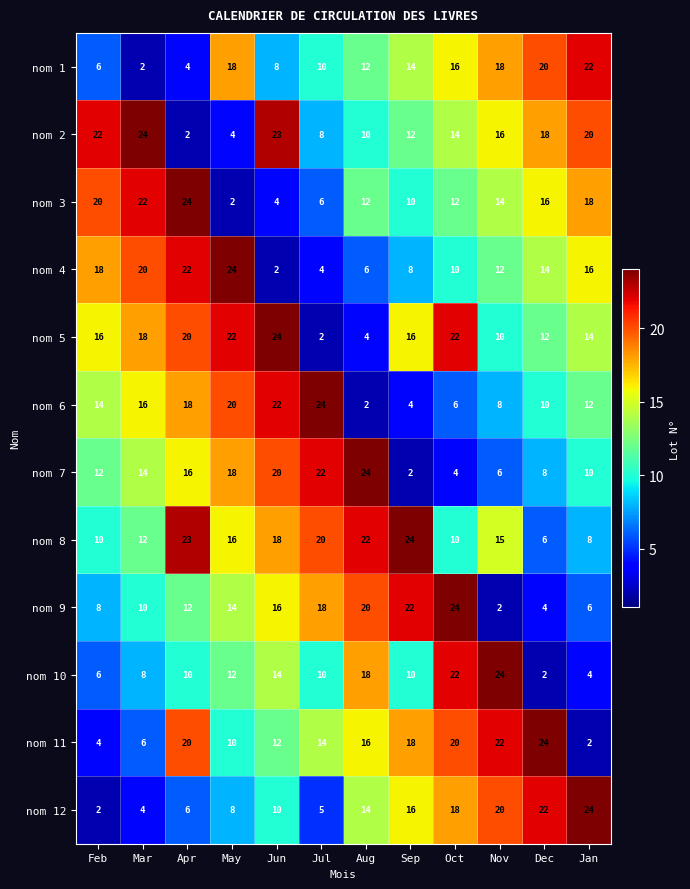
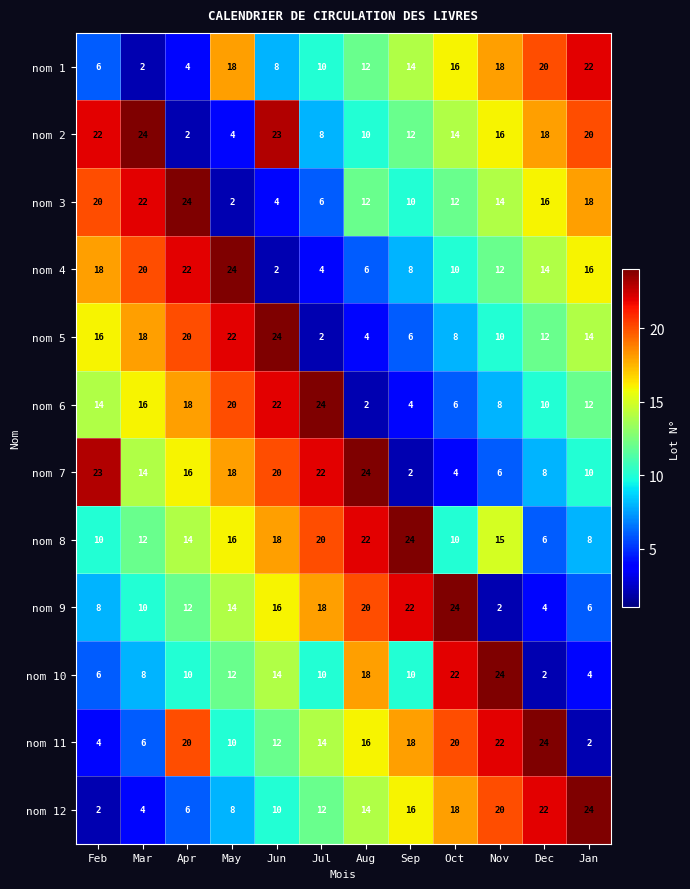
nom 5, Sep: 16 -> 6
nom 5, Oct: 22 -> 8
nom 7, Feb: 12 -> 23
nom 8, Apr: 23 -> 14
nom 12, Jul: 5 -> 12
